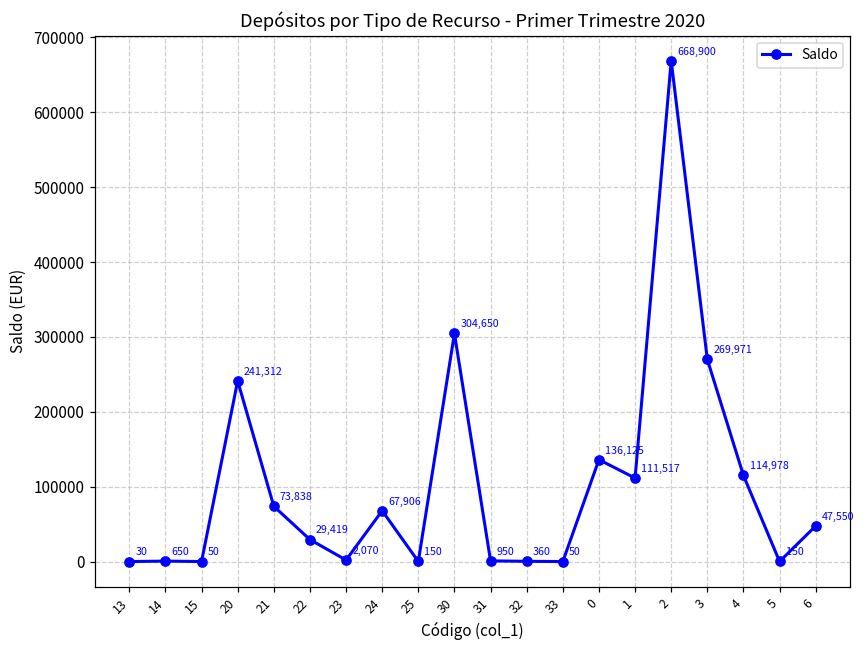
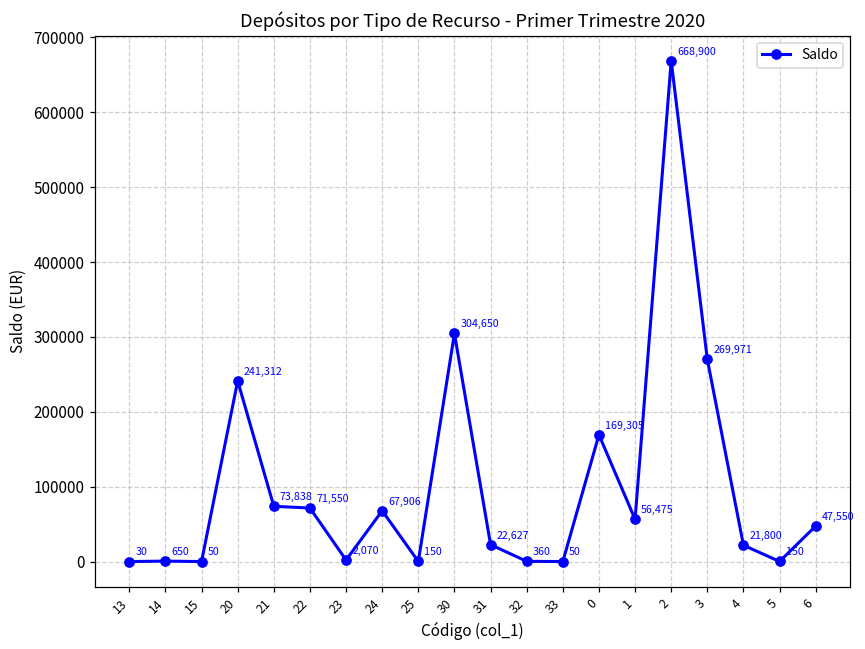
22: 29,419 -> 71,550
31: 950 -> 22,627
0: 136,125 -> 169,305
1: 111,517 -> 56,475
4: 114,978 -> 21,800
